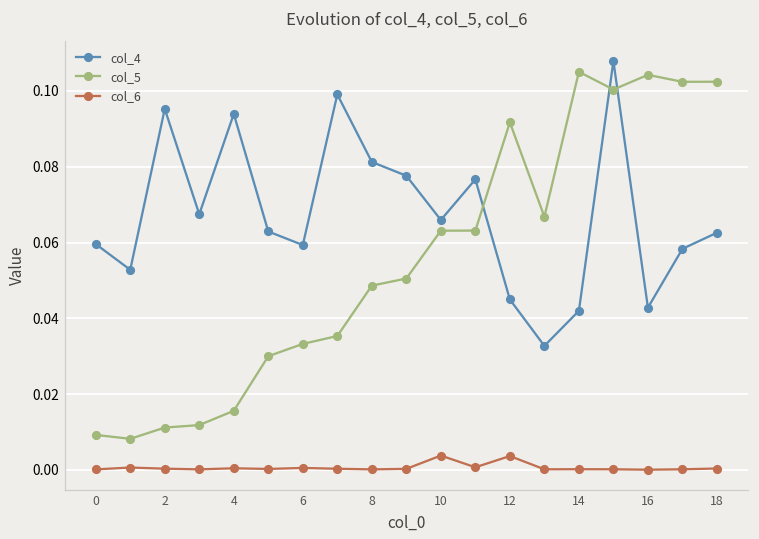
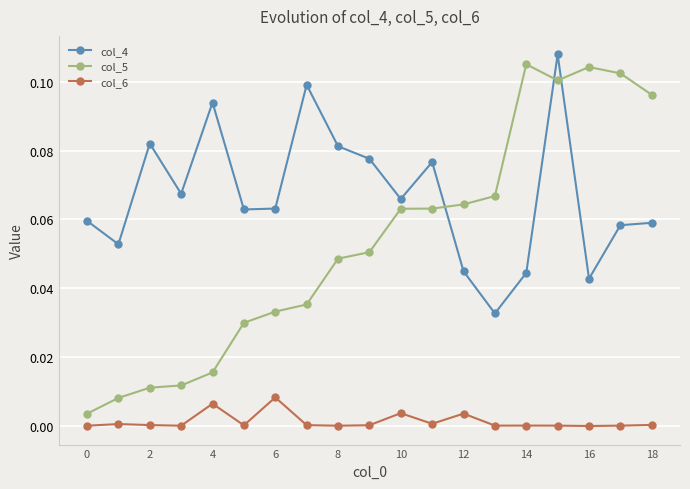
col_5, 0: 0.009 -> 0.004
col_4, 2: 0.095 -> 0.082
col_6, 4: 0.000 -> 0.007
col_4, 6: 0.059 -> 0.063
col_6, 6: 0.001 -> 0.008
col_5, 12: 0.092 -> 0.064
col_4, 14: 0.042 -> 0.044
col_4, 18: 0.063 -> 0.059
col_5, 18: 0.102 -> 0.096
